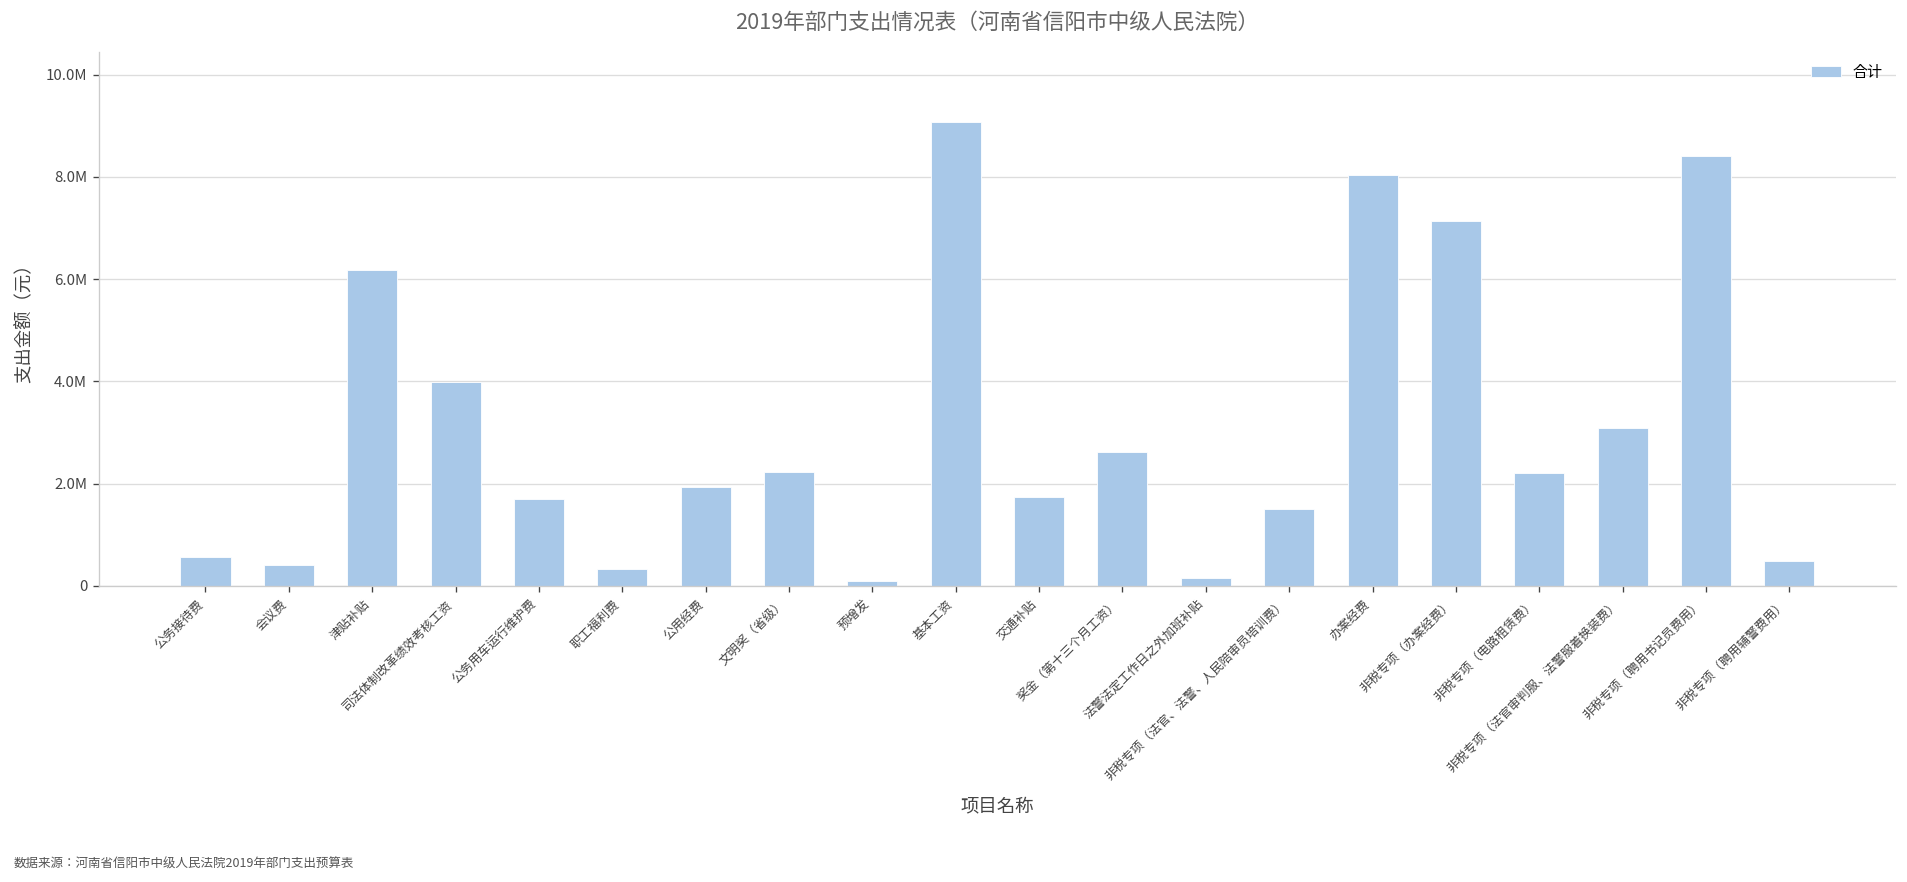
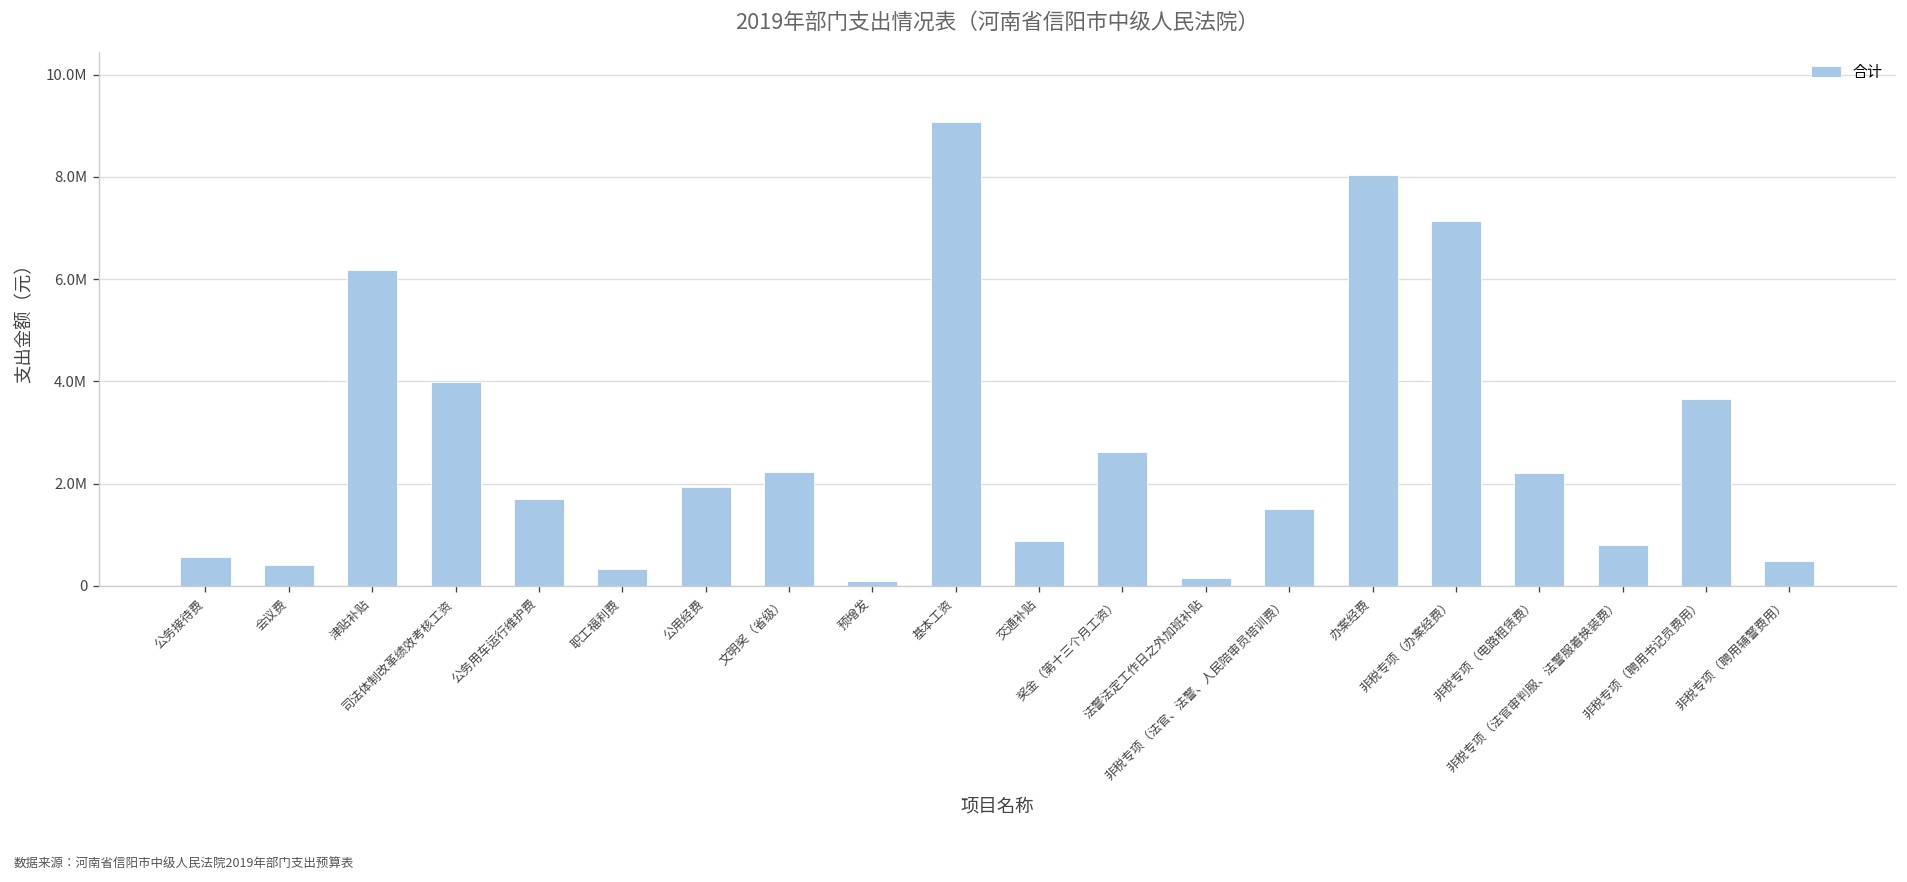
交通补贴: 1700000 -> 900000
非税专项（法官审判服、法警服着换装费）: 3100000 -> 800000
非税专项（聘用书记员费用）: 8400000 -> 3700000
